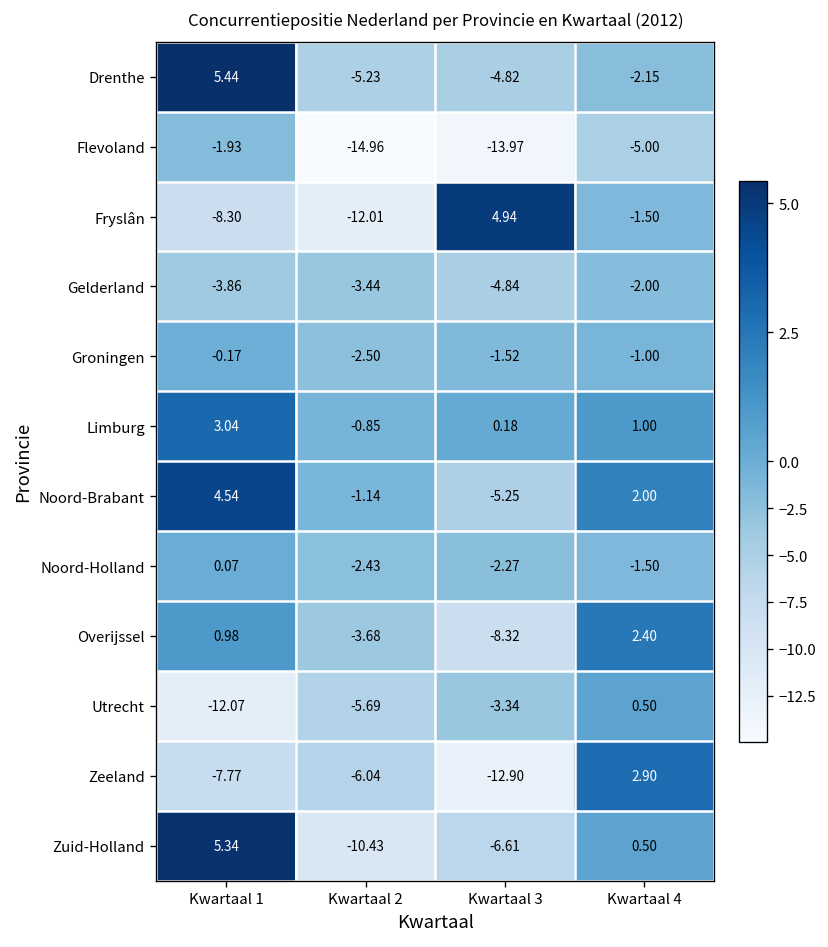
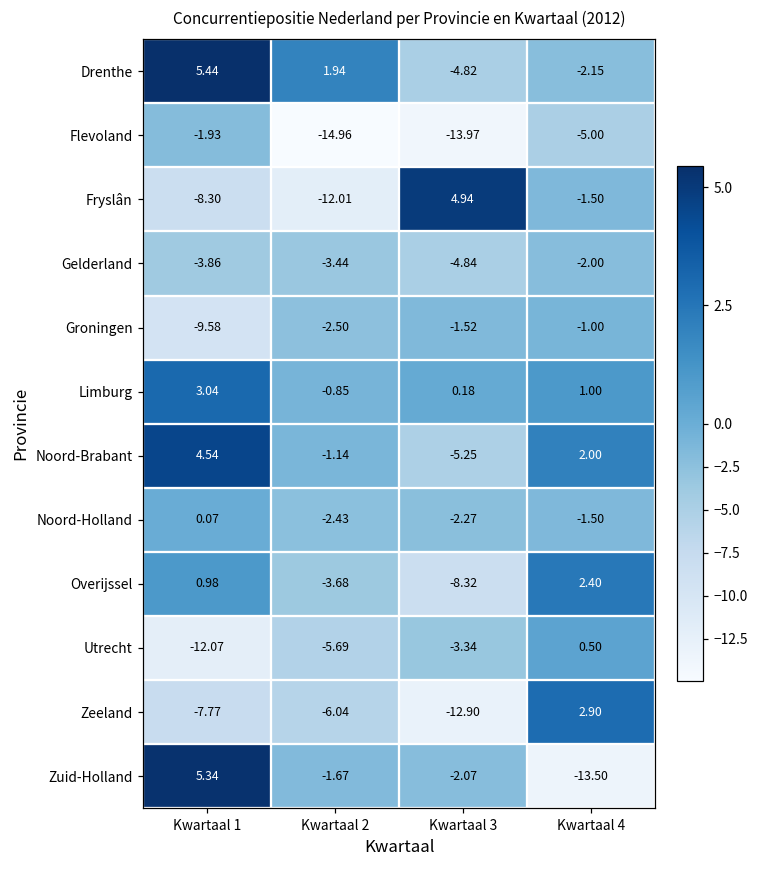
Drenthe, Kwartaal 2: -5.23 -> 1.94
Groningen, Kwartaal 1: -0.17 -> -9.58
Zuid-Holland, Kwartaal 2: -10.43 -> -1.67
Zuid-Holland, Kwartaal 3: -6.61 -> -2.07
Zuid-Holland, Kwartaal 4: 0.50 -> -13.50
